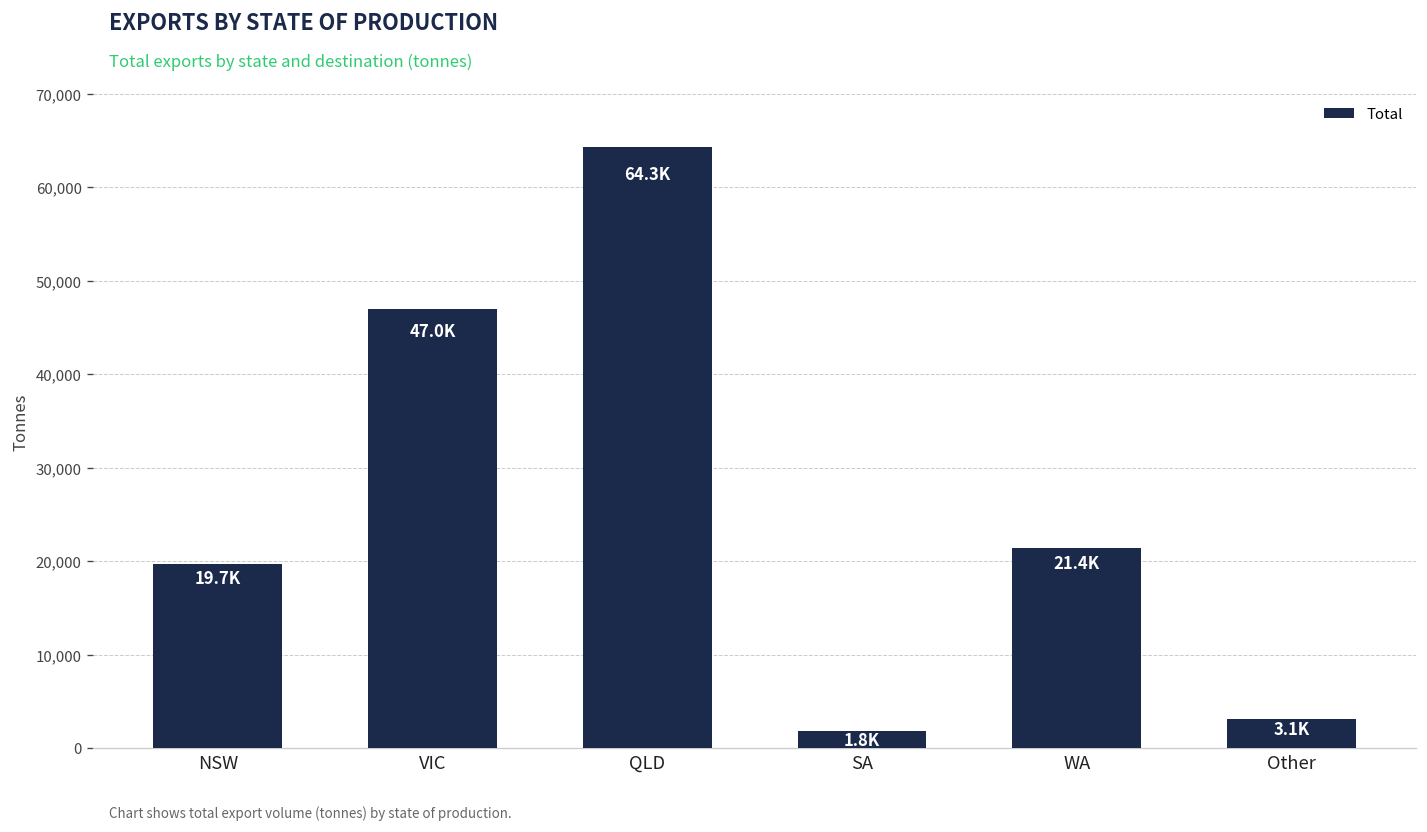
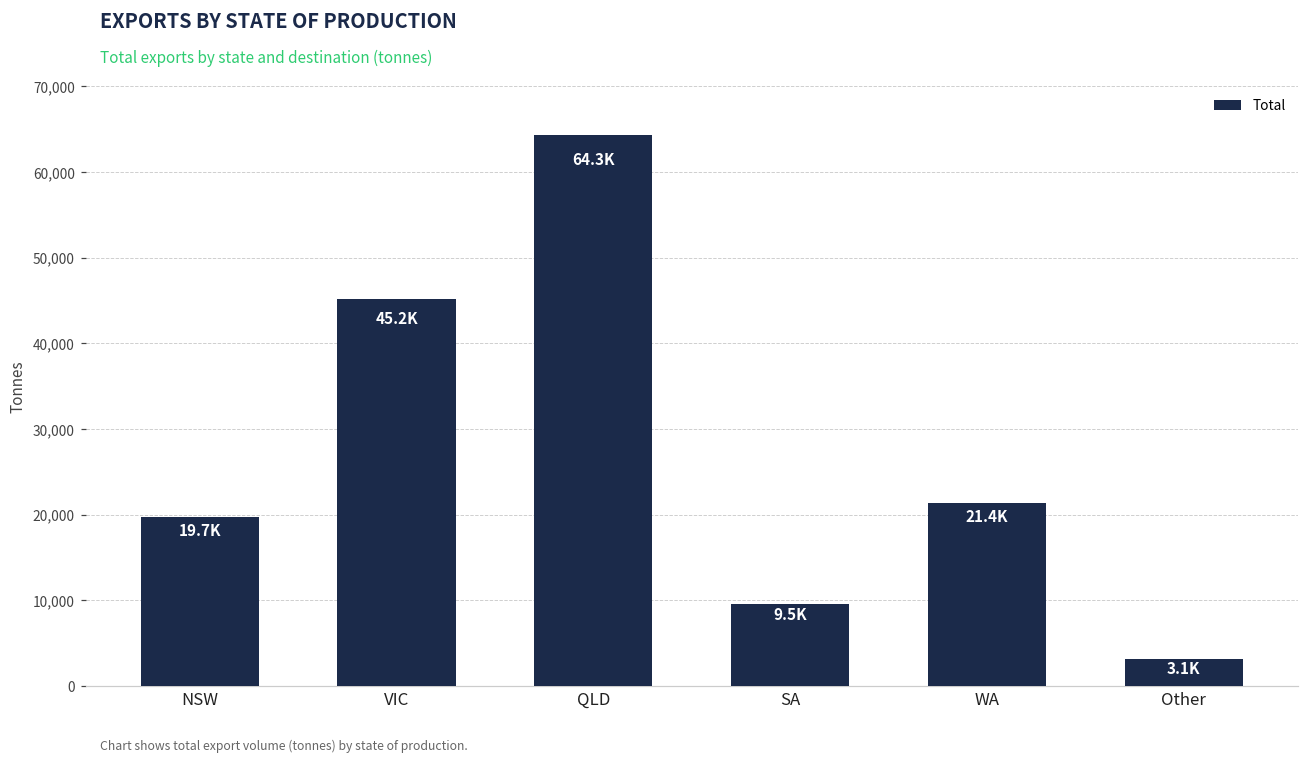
VIC: 47.0K -> 45.2K
SA: 1.8K -> 9.5K
